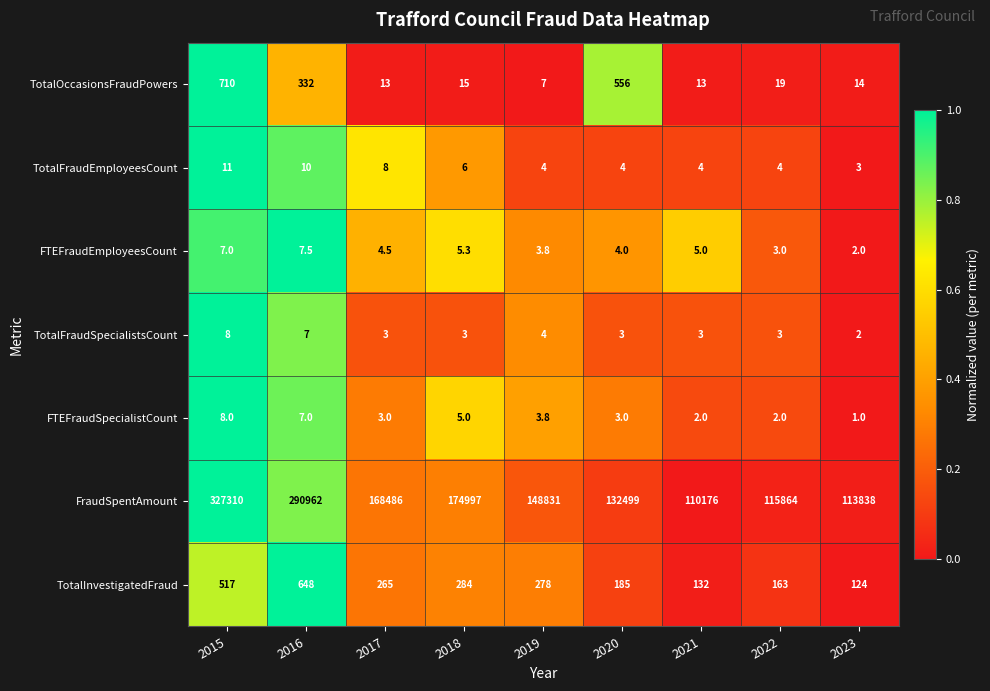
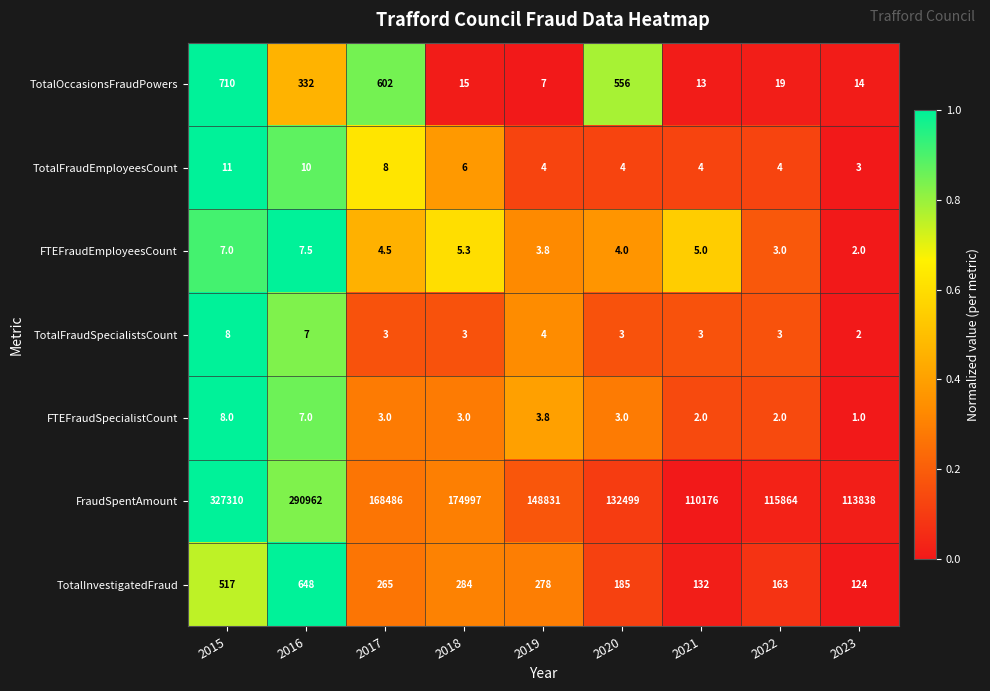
TotalOccasionsFraudPowers, 2017: 13 -> 602
FTEFraudSpecialistCount, 2018: 5.0 -> 3.0
